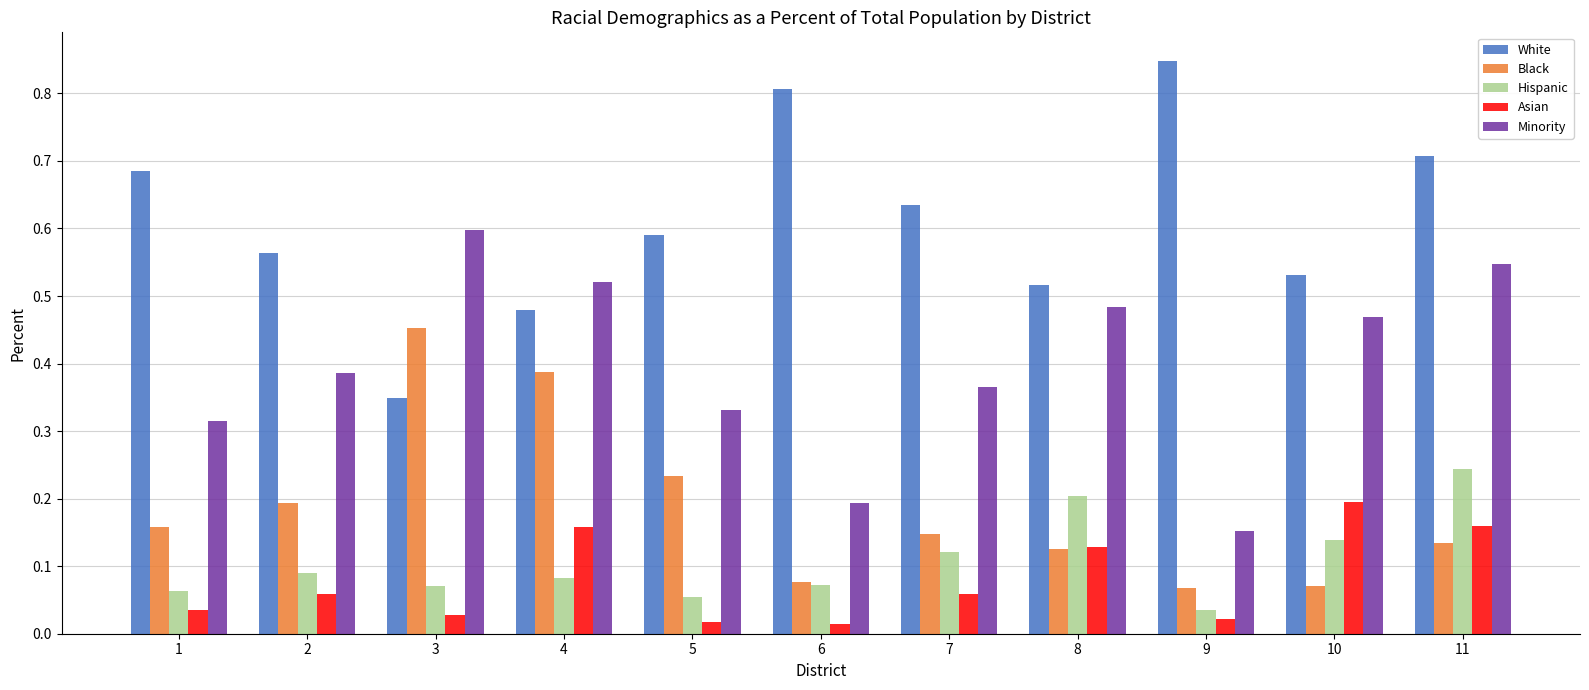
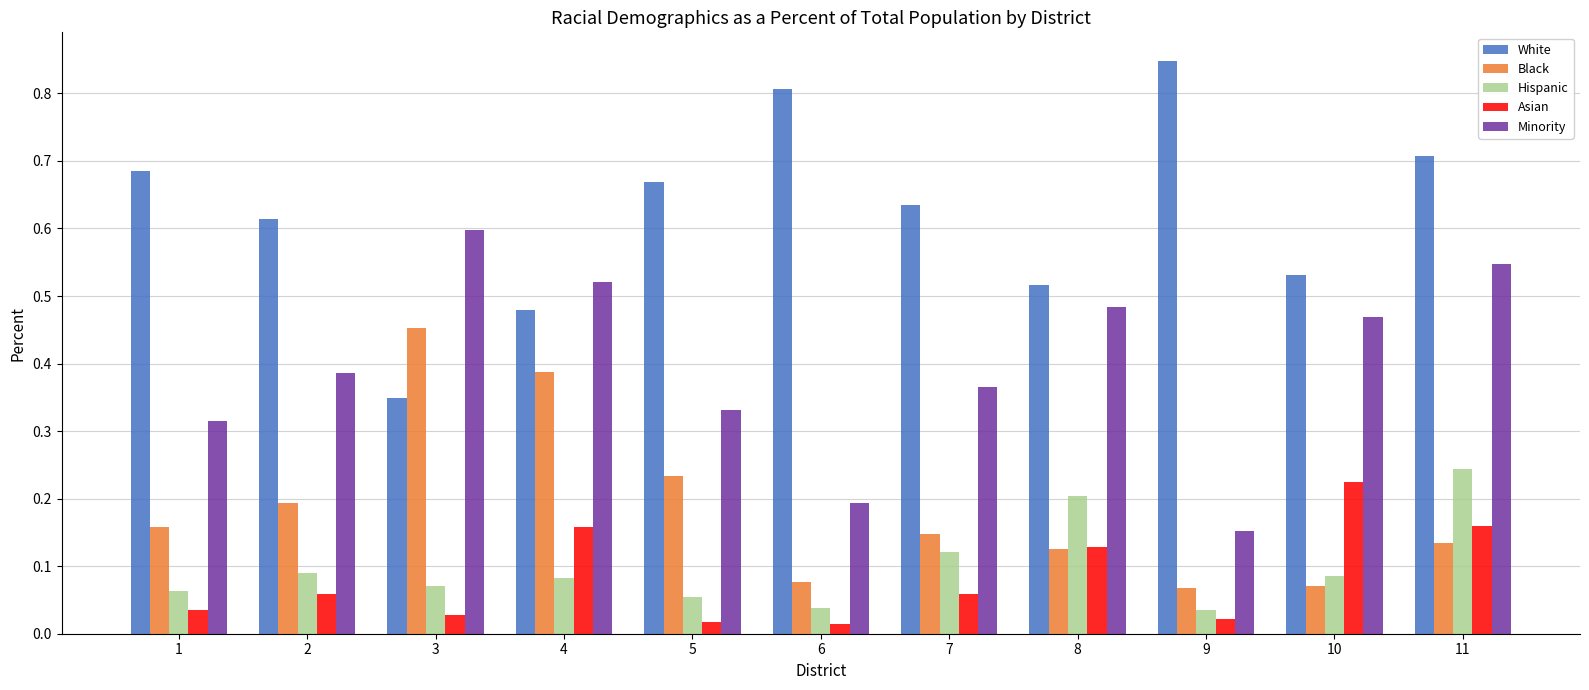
White, 2: 0.56 -> 0.61
White, 5: 0.59 -> 0.67
Hispanic, 6: 0.07 -> 0.04
Hispanic, 10: 0.14 -> 0.09
Asian, 10: 0.19 -> 0.22
